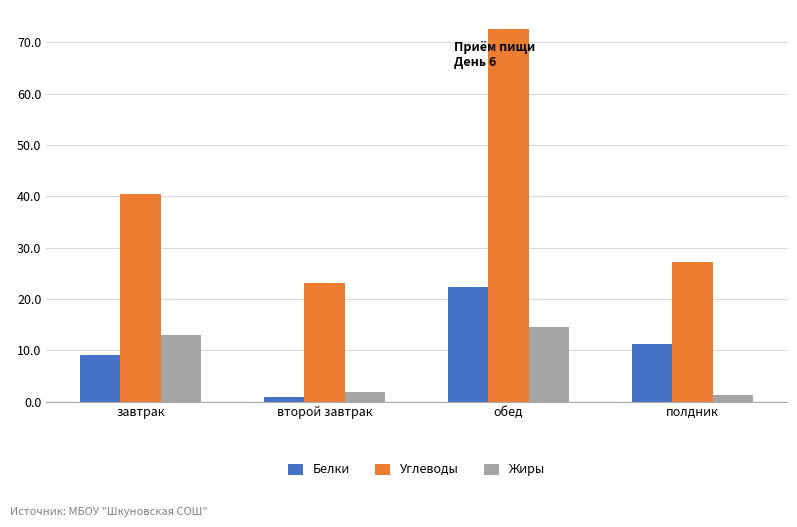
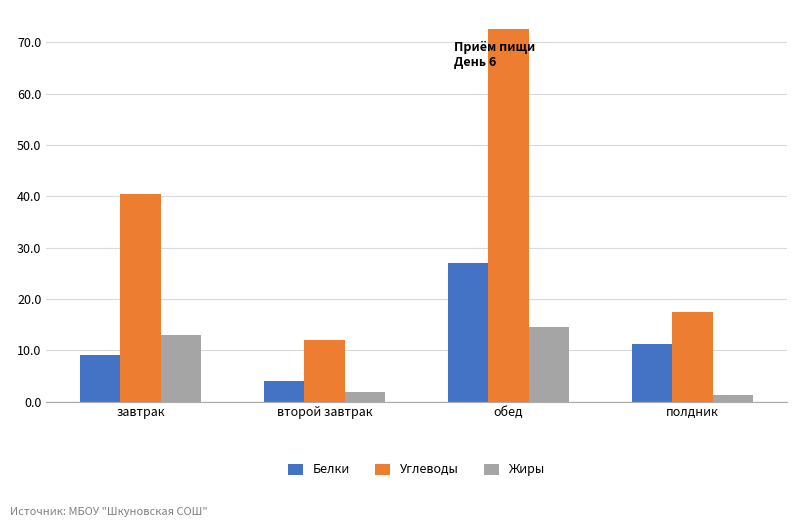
Белки, второй завтрак: 1 -> 4
Углеводы, второй завтрак: 23 -> 12
Белки, обед: 22 -> 27
Углеводы, полдник: 27 -> 17
